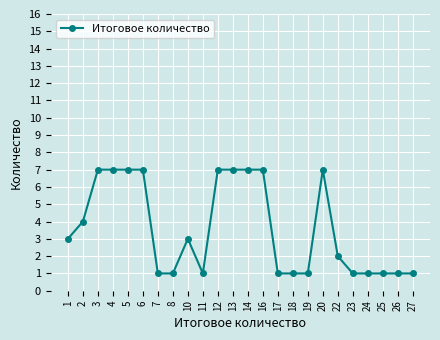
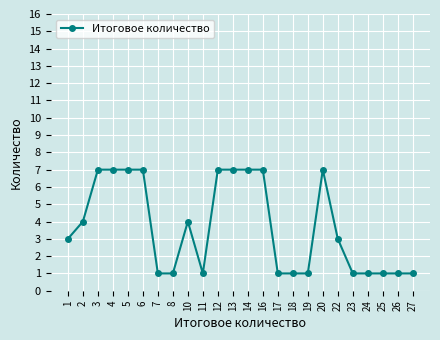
10: 3 -> 4
22: 2 -> 3
